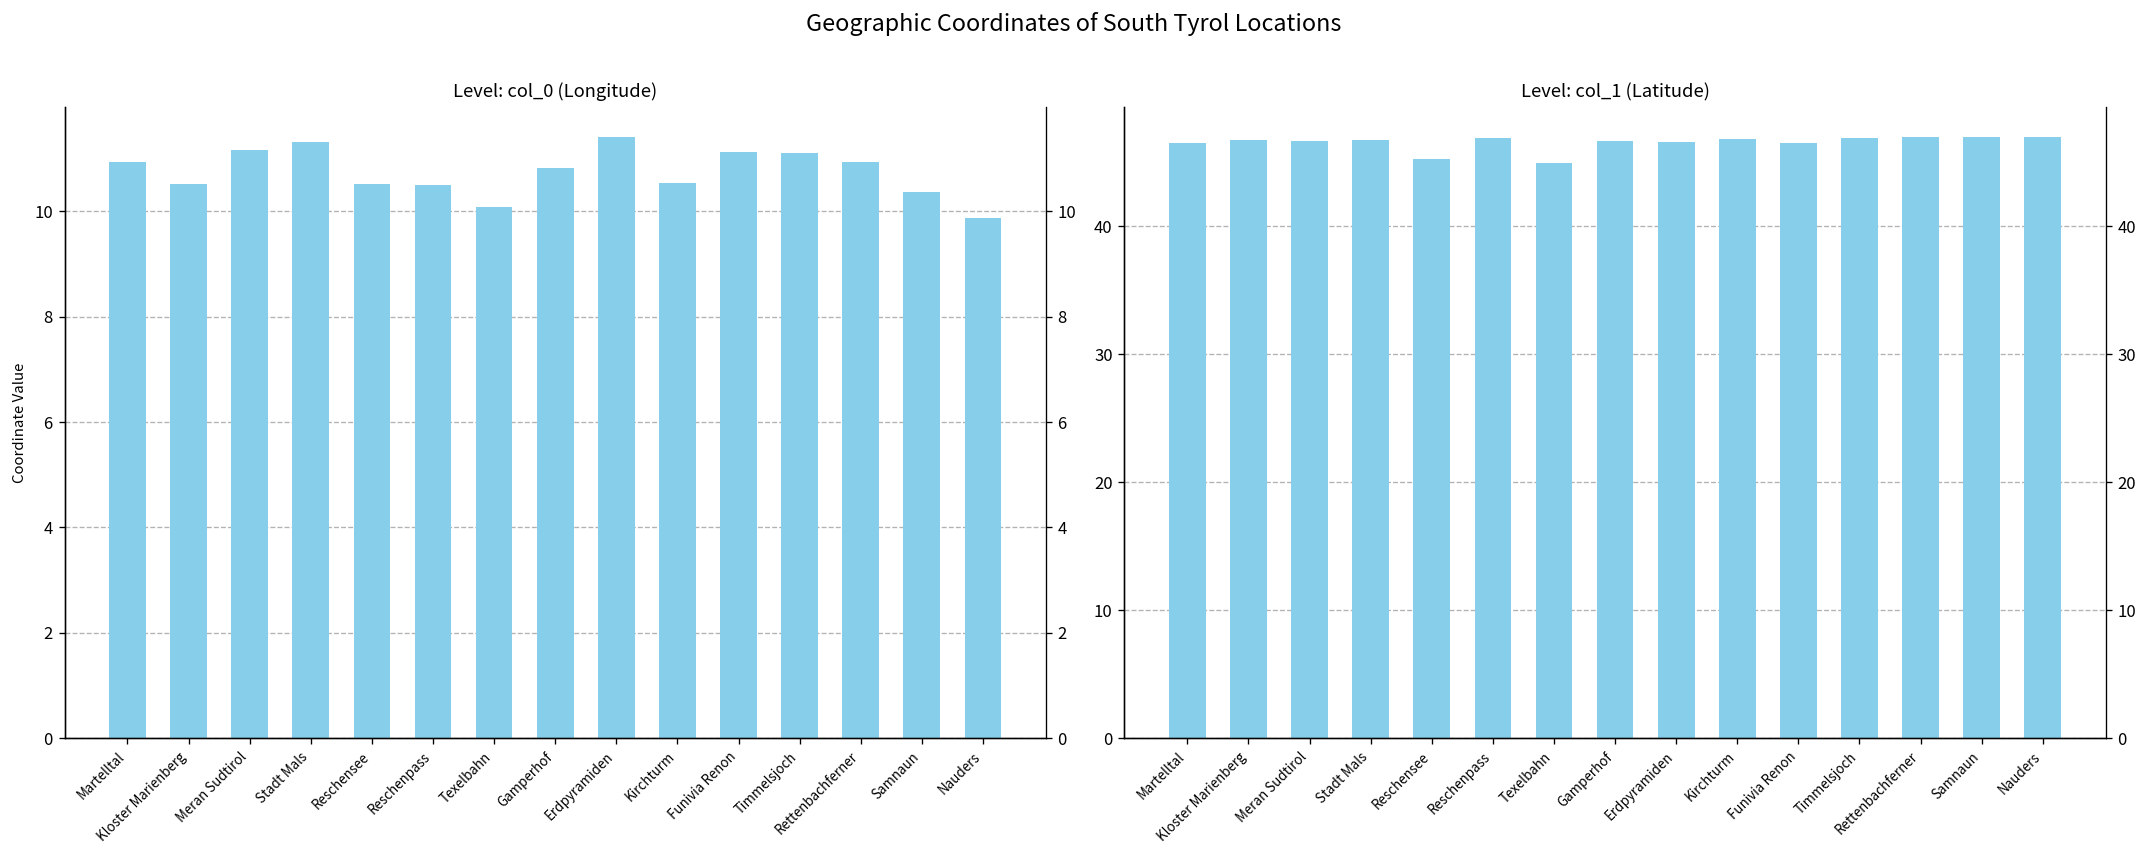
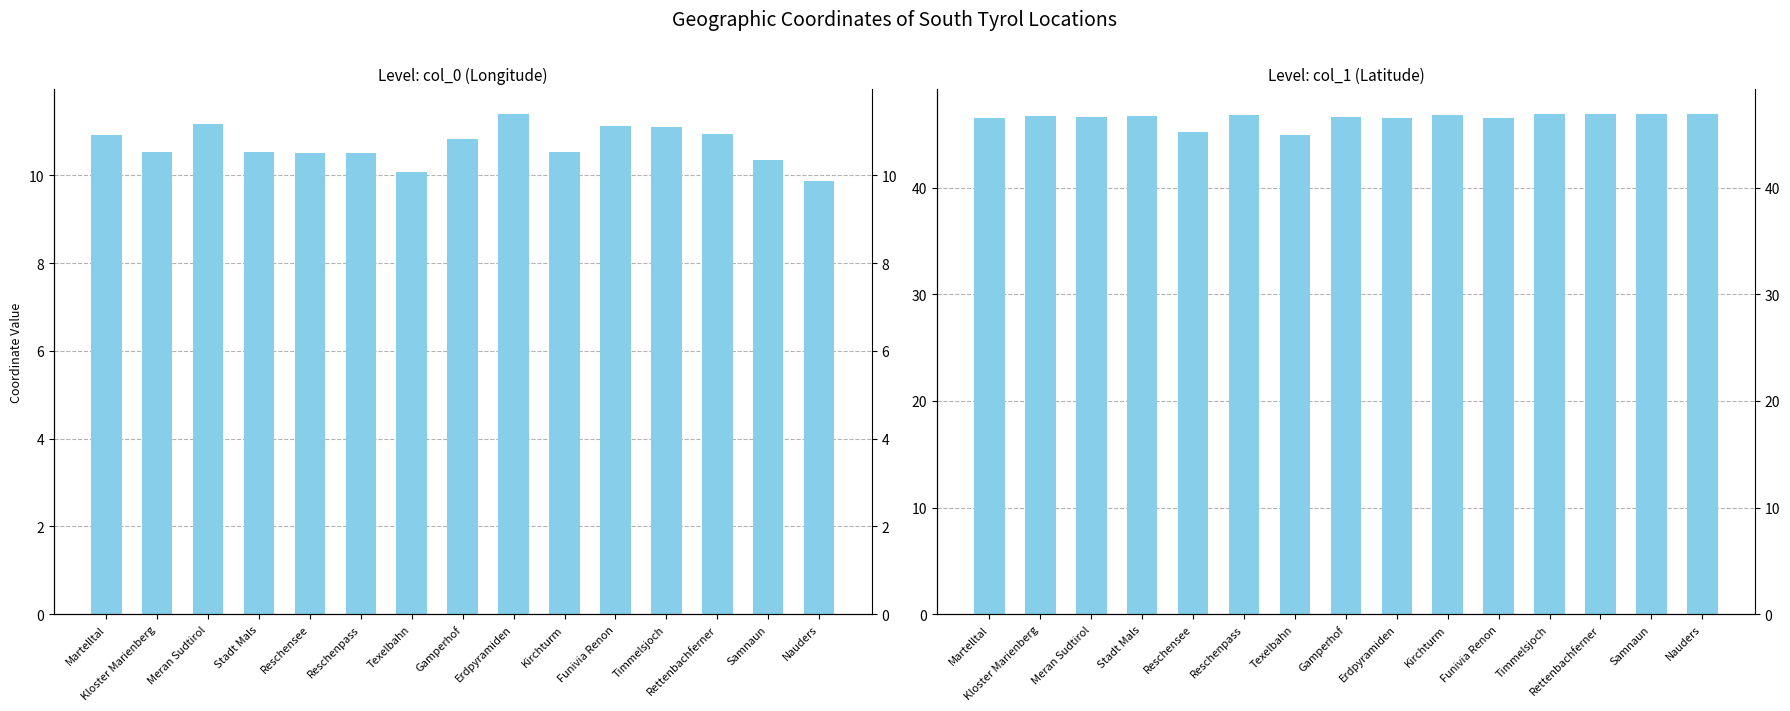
Level: col_0 (Longitude), Stadt Mals: 11.3 -> 10.5
